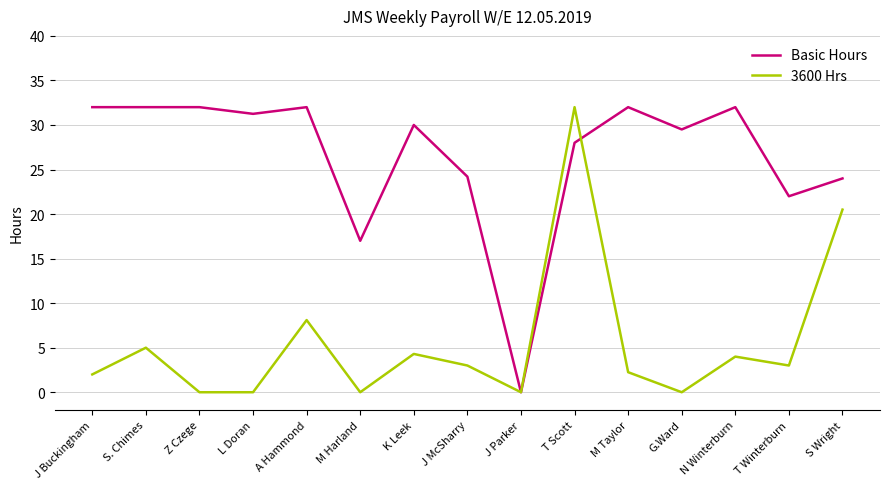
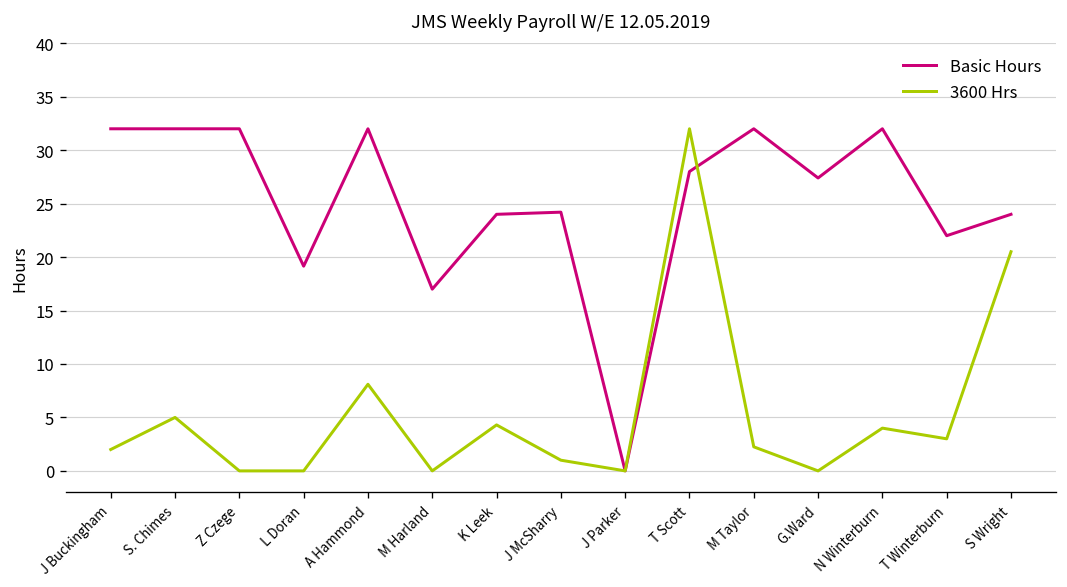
Basic Hours, L Doran: 31 -> 19
Basic Hours, K Leek: 30 -> 24
3600 Hrs, J McSharry: 3 -> 1
Basic Hours, G.Ward: 30 -> 27
